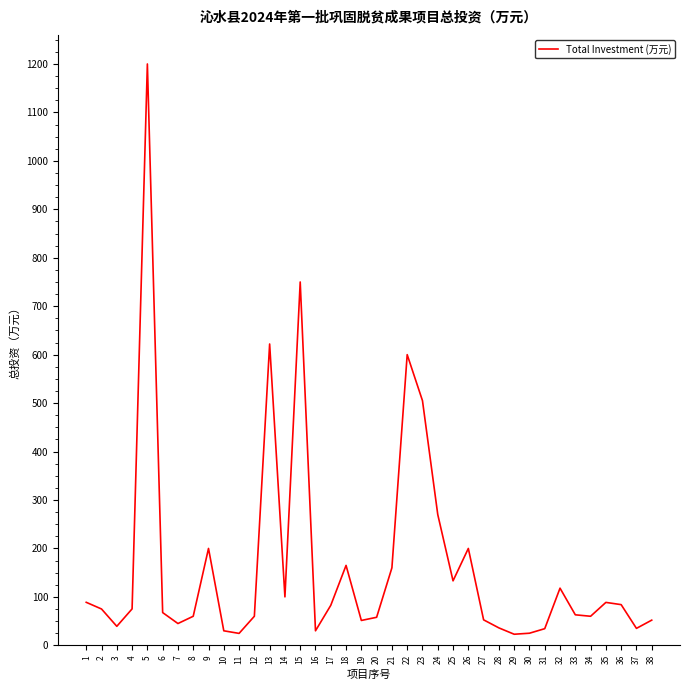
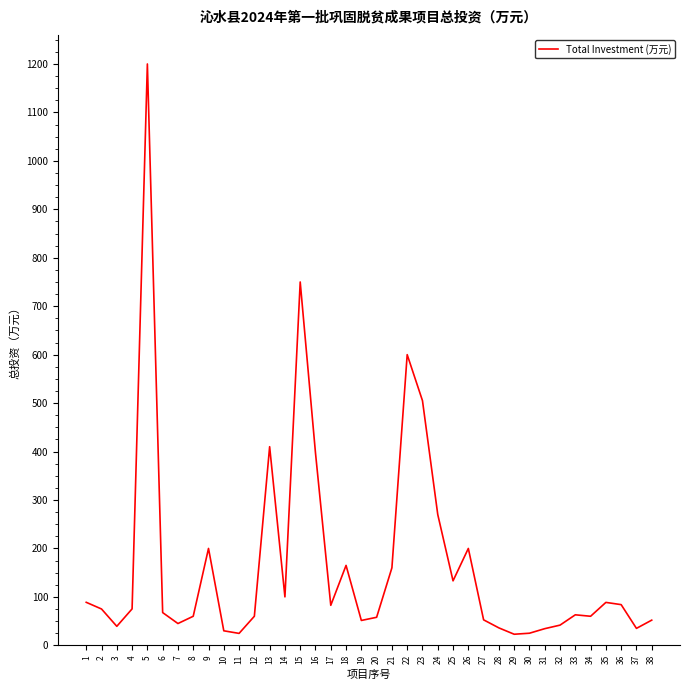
13: 620 -> 410
16: 30 -> 400
32: 120 -> 40
